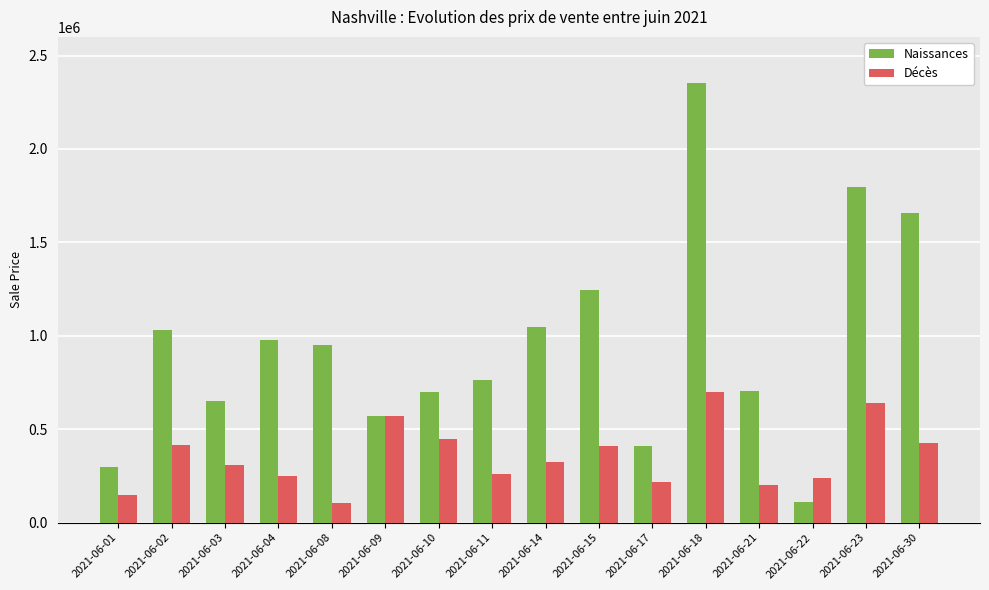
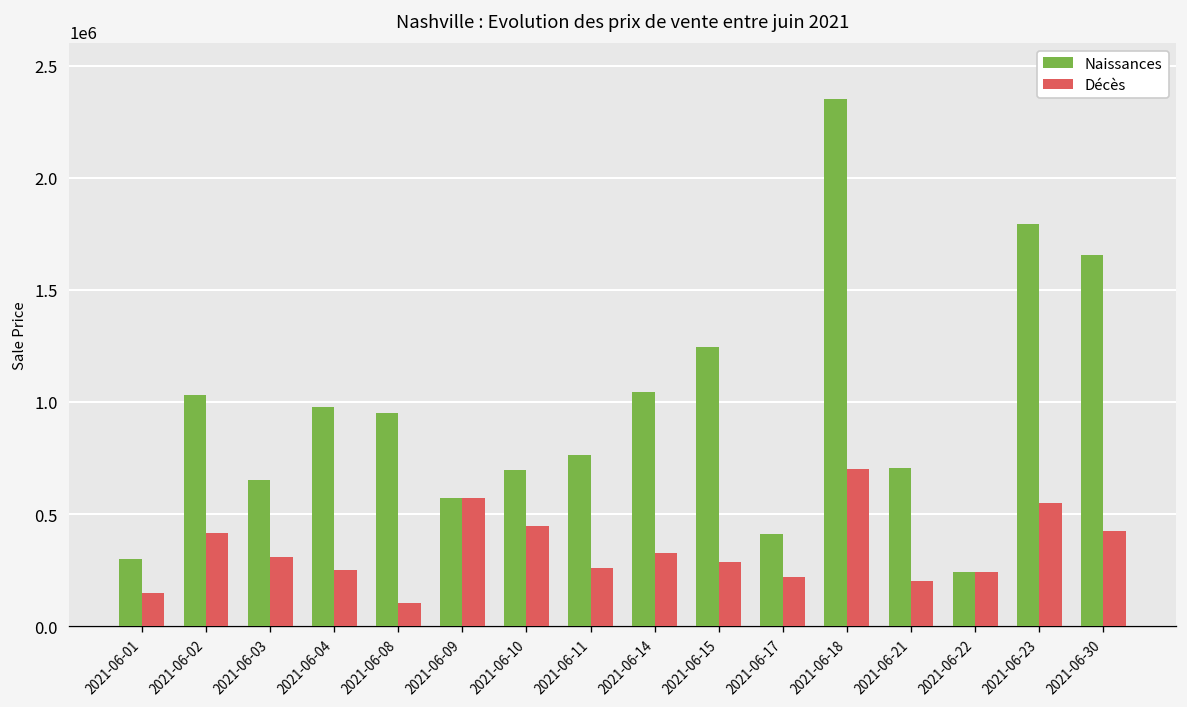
Décès, 2021-06-15: 410000 -> 290000
Naissances, 2021-06-22: 110000 -> 240000
Décès, 2021-06-23: 640000 -> 550000
